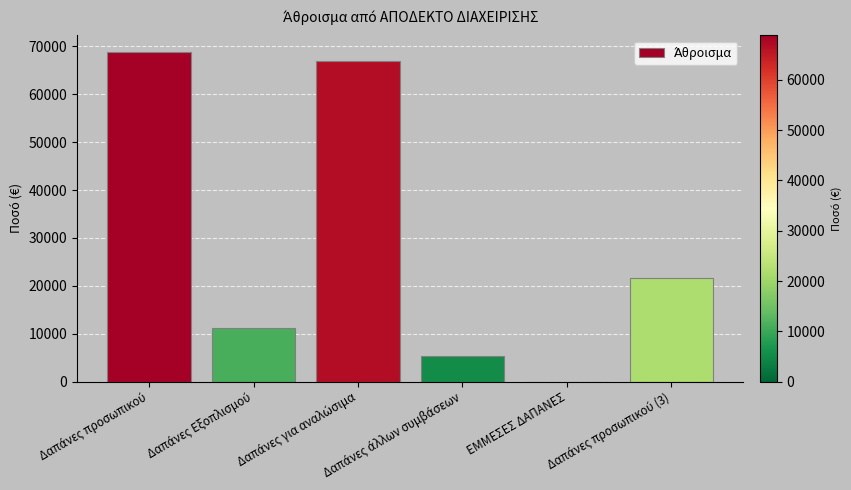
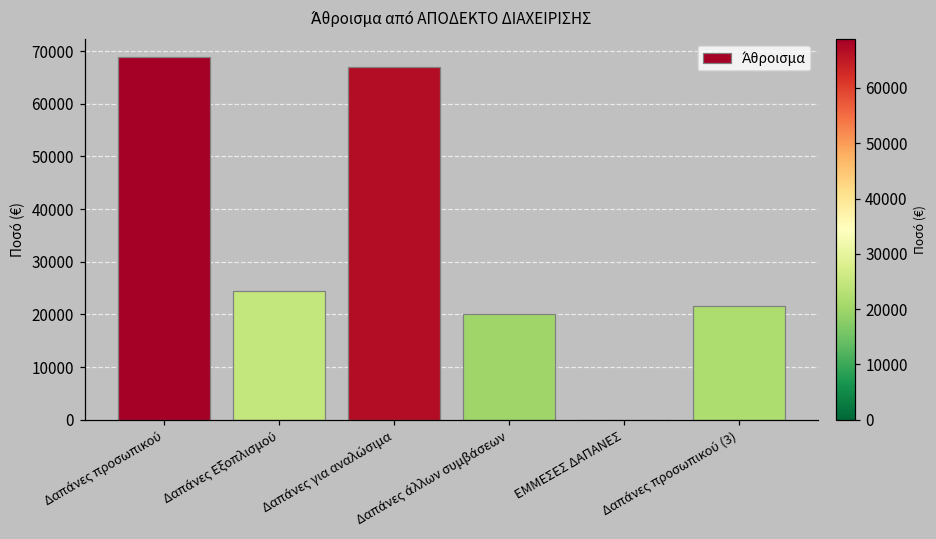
Δαπάνες Εξοπλισμού: 11000 -> 24000
Δαπάνες άλλων συμβάσεων: 5000 -> 20000
